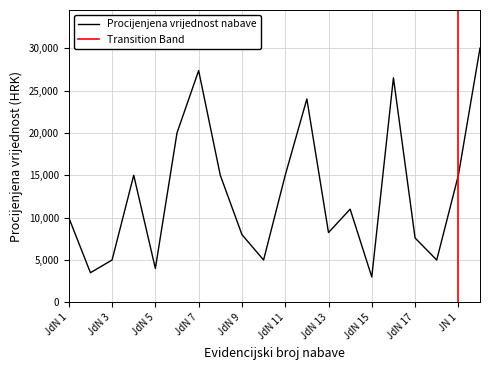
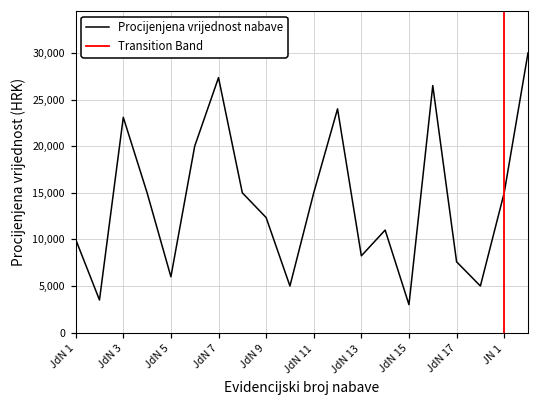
JdN 3: 5,000 -> 23,000
JdN 5: 4,000 -> 6,000
JdN 9: 8,000 -> 12,000
